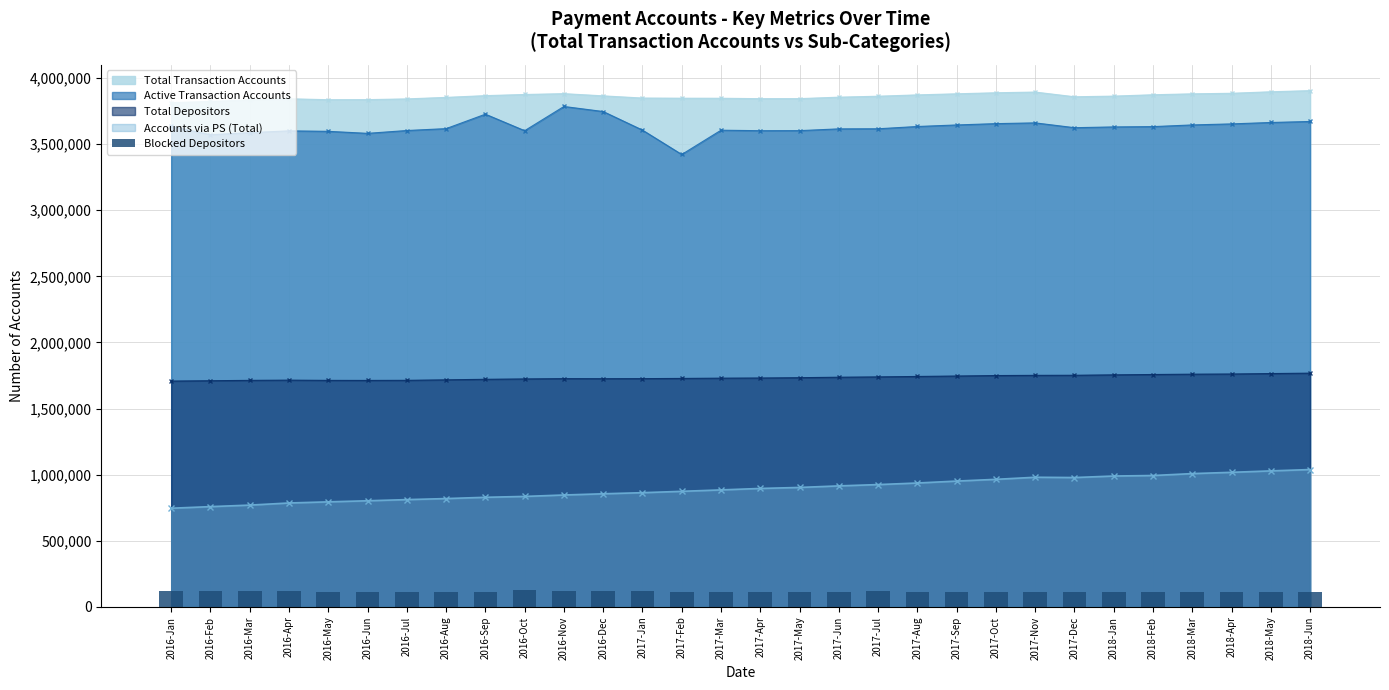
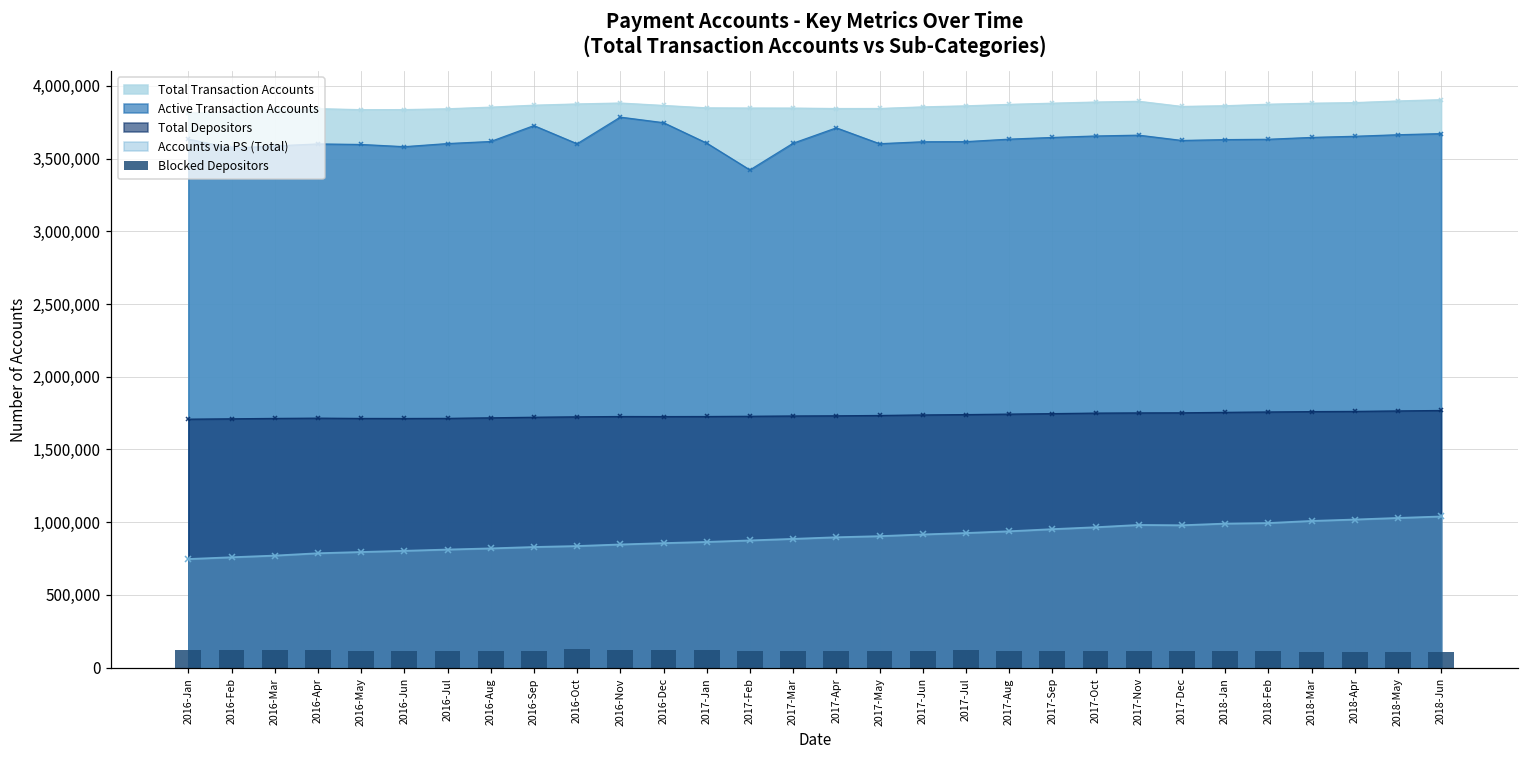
Active Transaction Accounts, 2017-Apr: 3,600,000 -> 3,710,000
